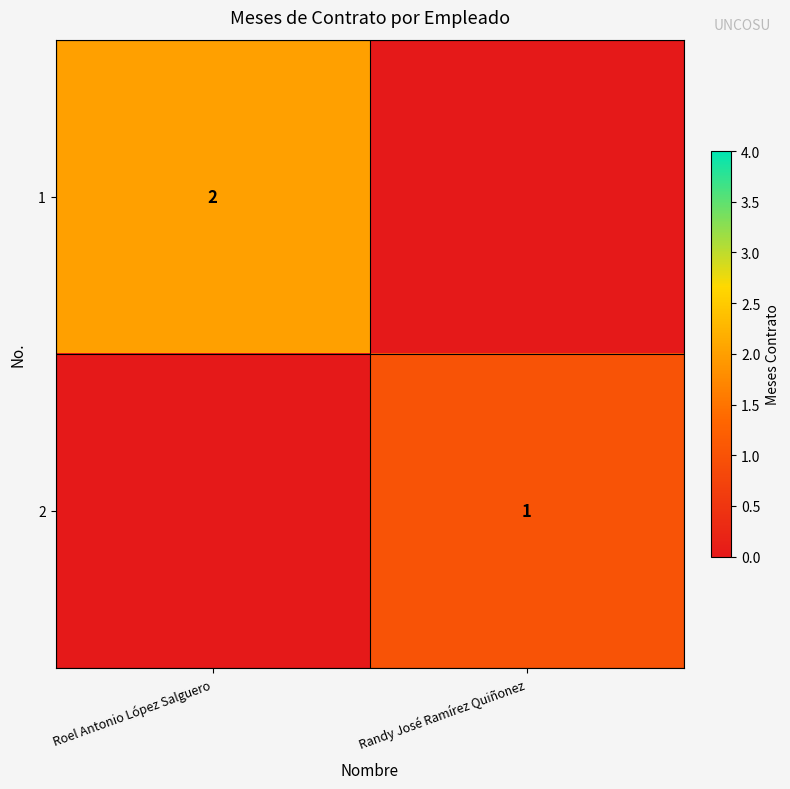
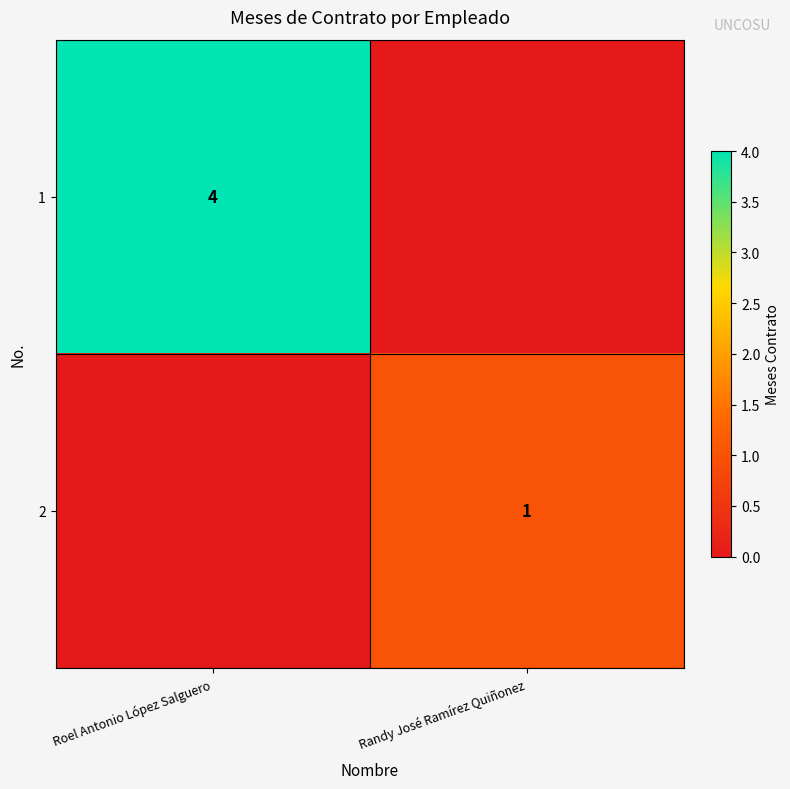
1, Roel Antonio López Salguero: 2 -> 4
